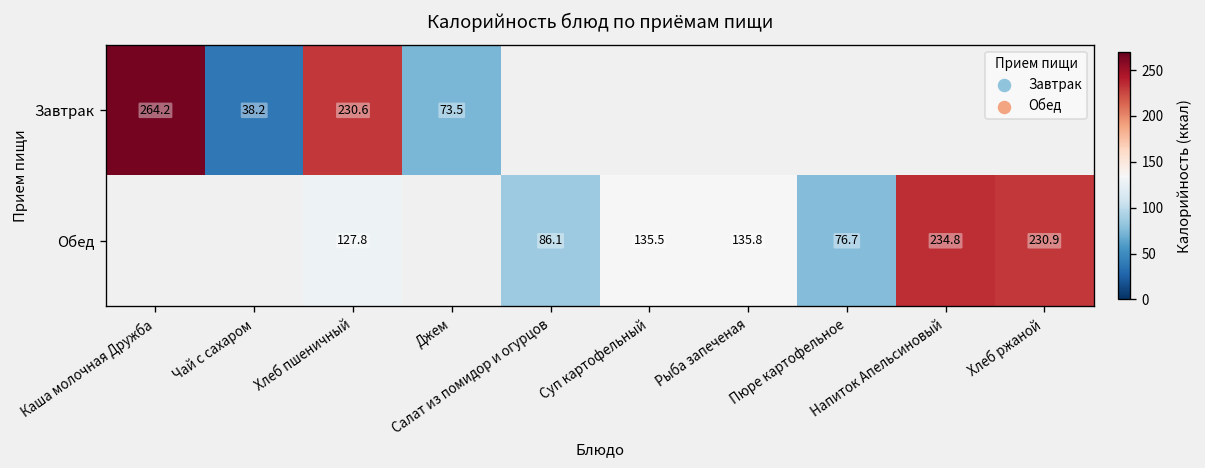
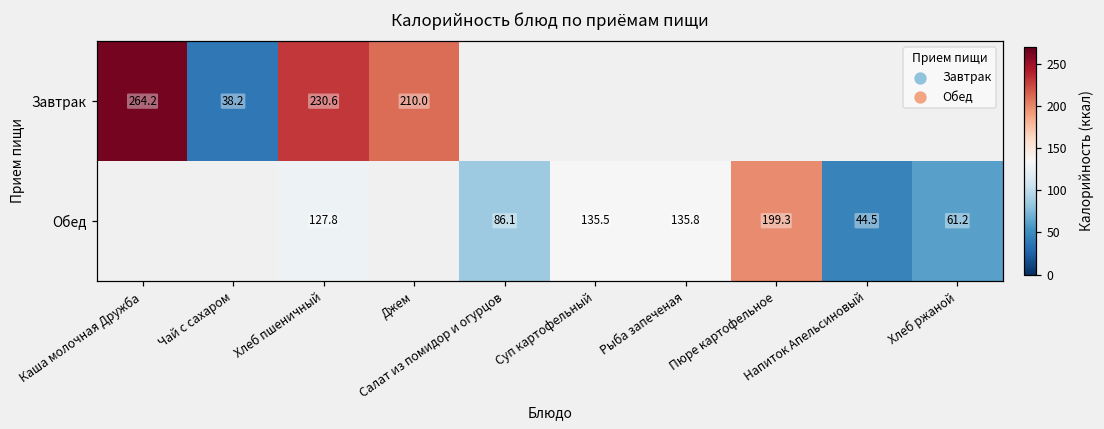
Завтрак, Джем: 73.5 -> 210.0
Обед, Пюре картофельное: 76.7 -> 199.3
Обед, Напиток Апельсиновый: 234.8 -> 44.5
Обед, Хлеб ржаной: 230.9 -> 61.2
